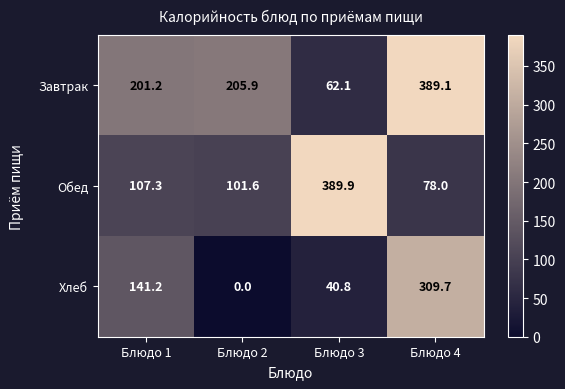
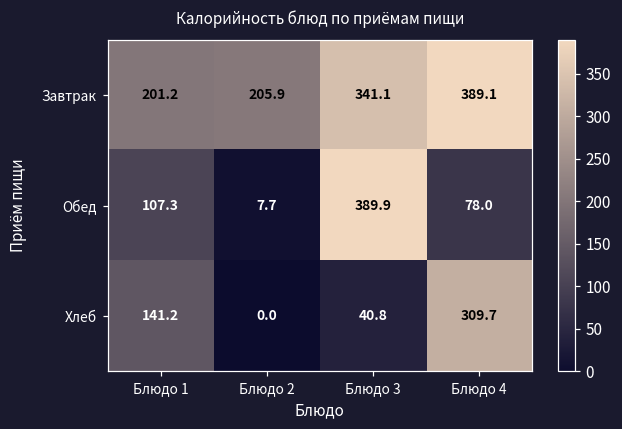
Завтрак, Блюдо 3: 62.1 -> 341.1
Обед, Блюдо 2: 101.6 -> 7.7
